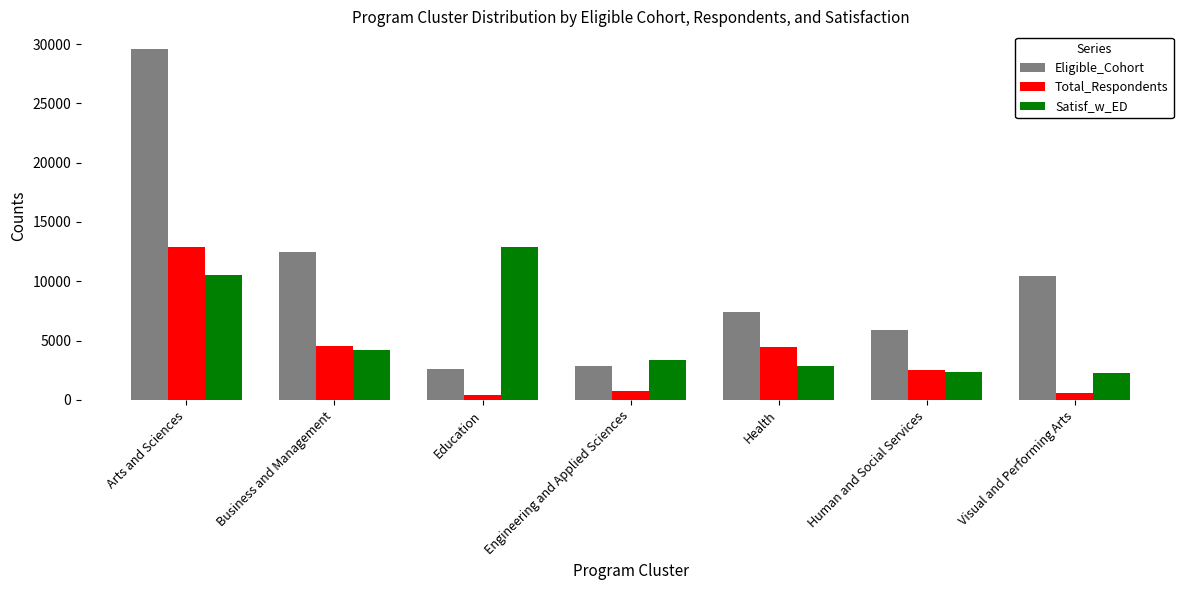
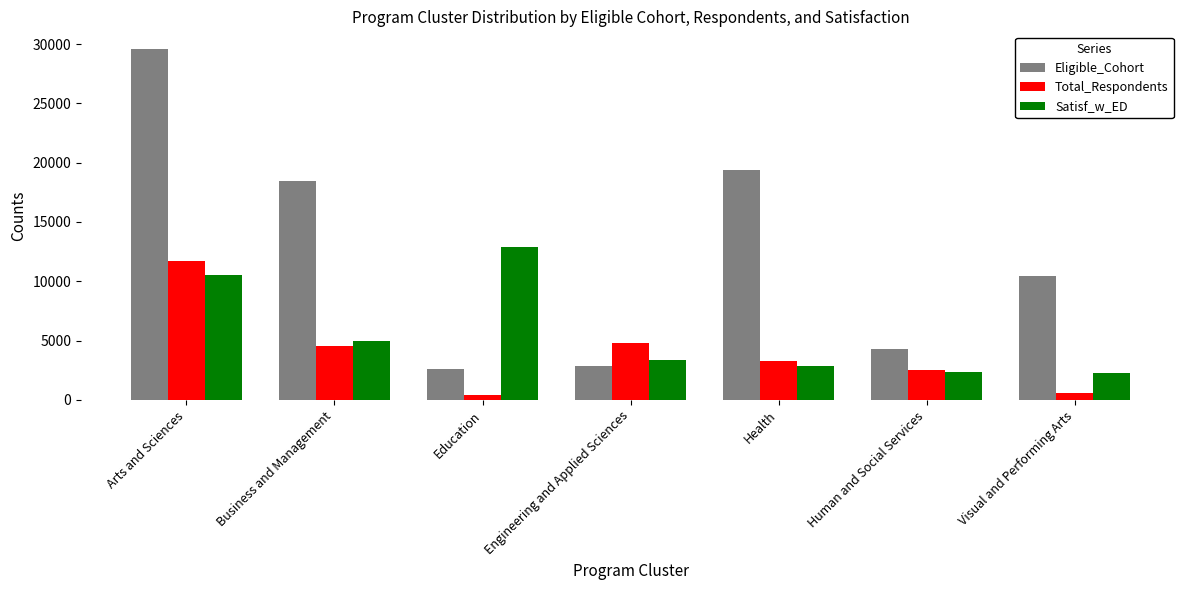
Total_Respondents, Arts and Sciences: 12900 -> 11700
Eligible_Cohort, Business and Management: 12400 -> 18500
Satisf_w_ED, Business and Management: 4200 -> 5000
Total_Respondents, Engineering and Applied Sciences: 700 -> 4800
Eligible_Cohort, Health: 7400 -> 19400
Total_Respondents, Health: 4400 -> 3200
Eligible_Cohort, Human and Social Services: 5900 -> 4300
